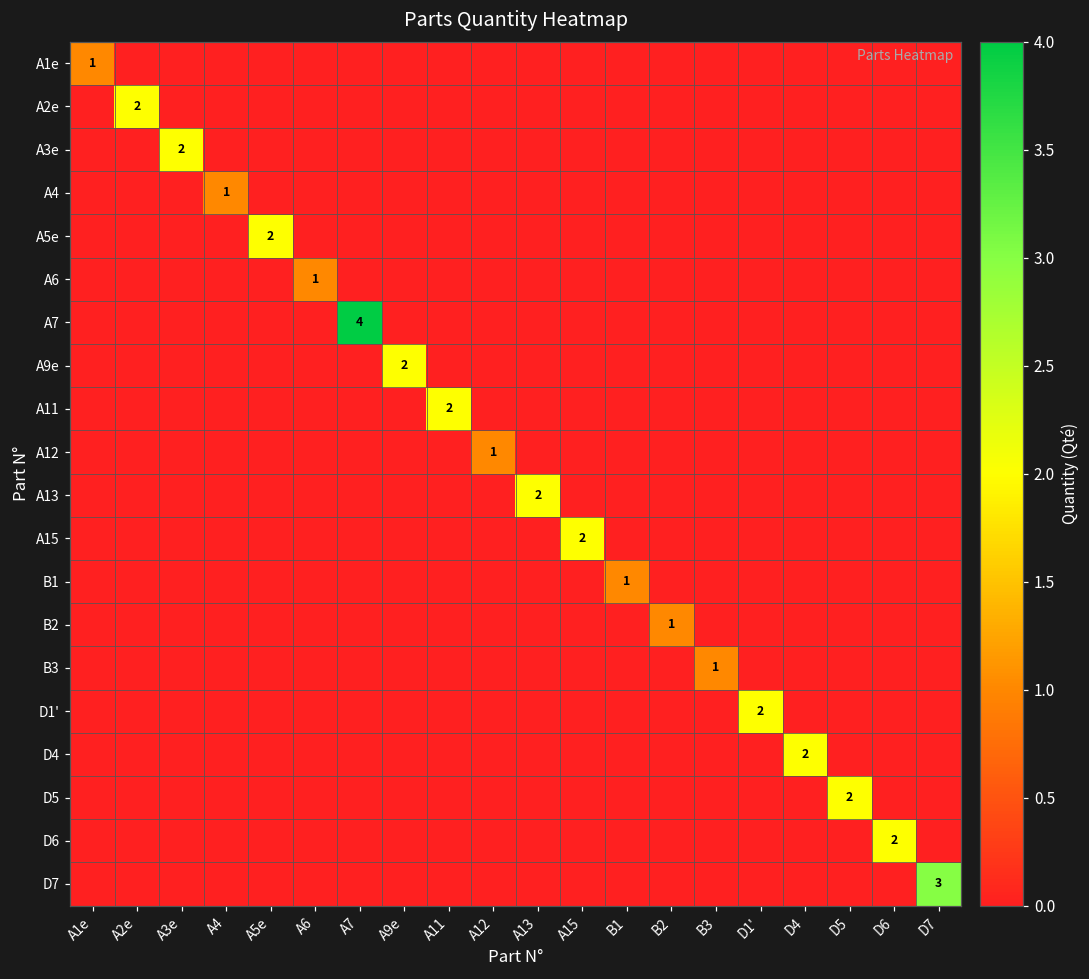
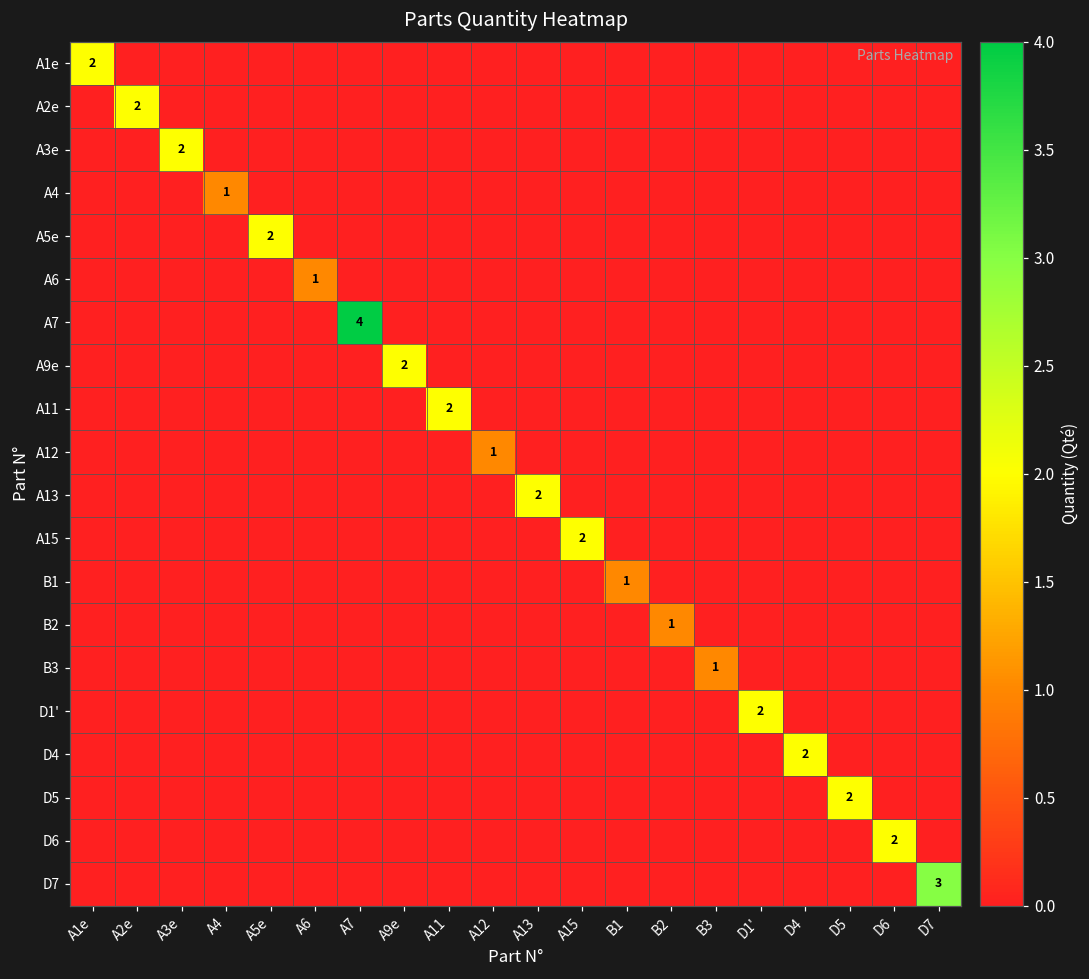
A1e, A1e: 1 -> 2
